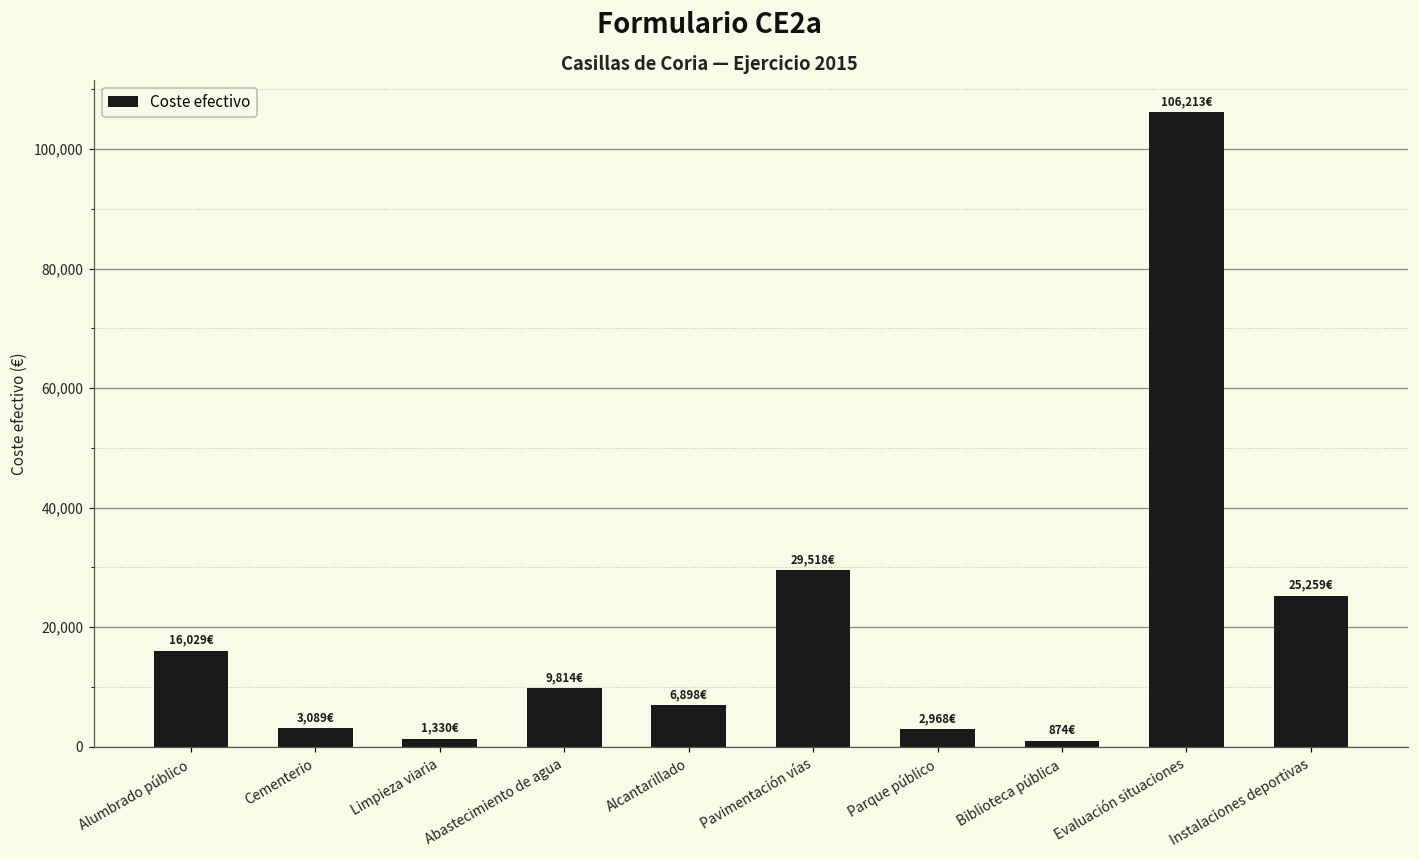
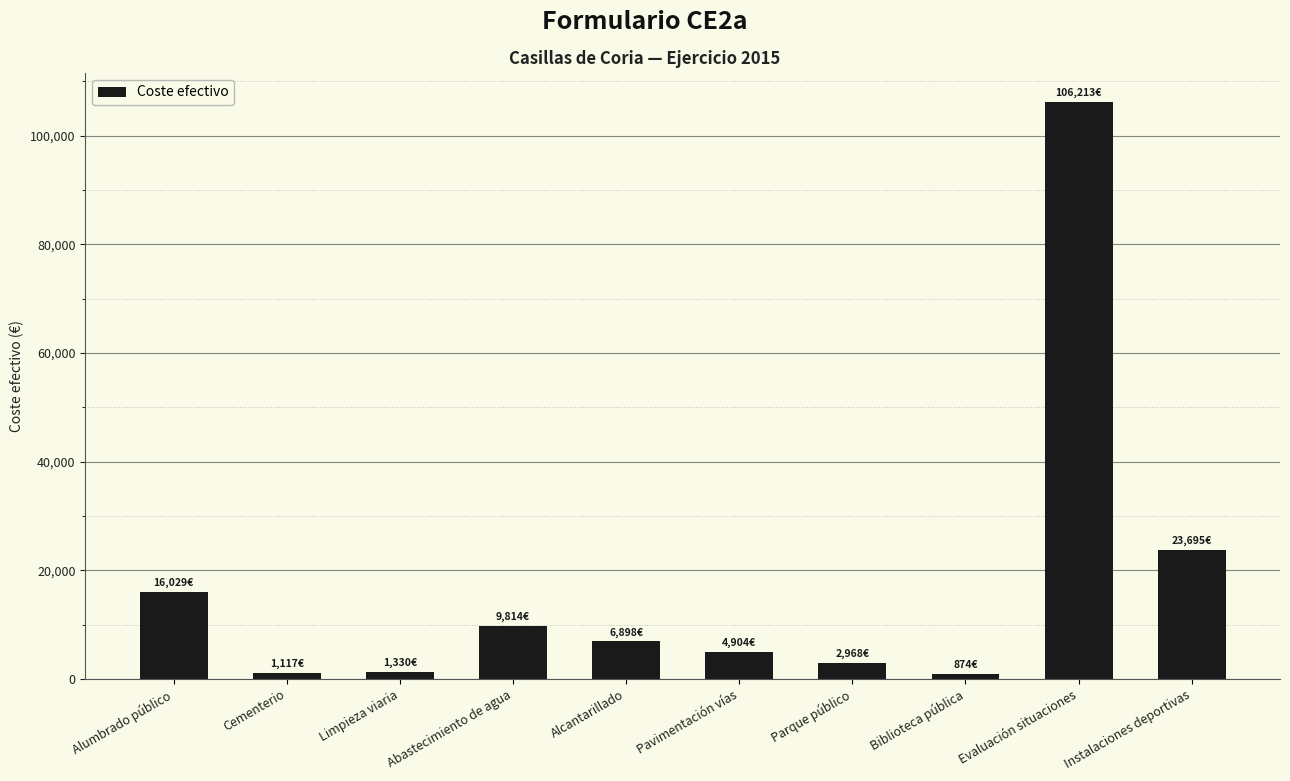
Cementerio: 3,089€ -> 1,117€
Pavimentación vías: 29,518€ -> 4,904€
Instalaciones deportivas: 25,259€ -> 23,695€
